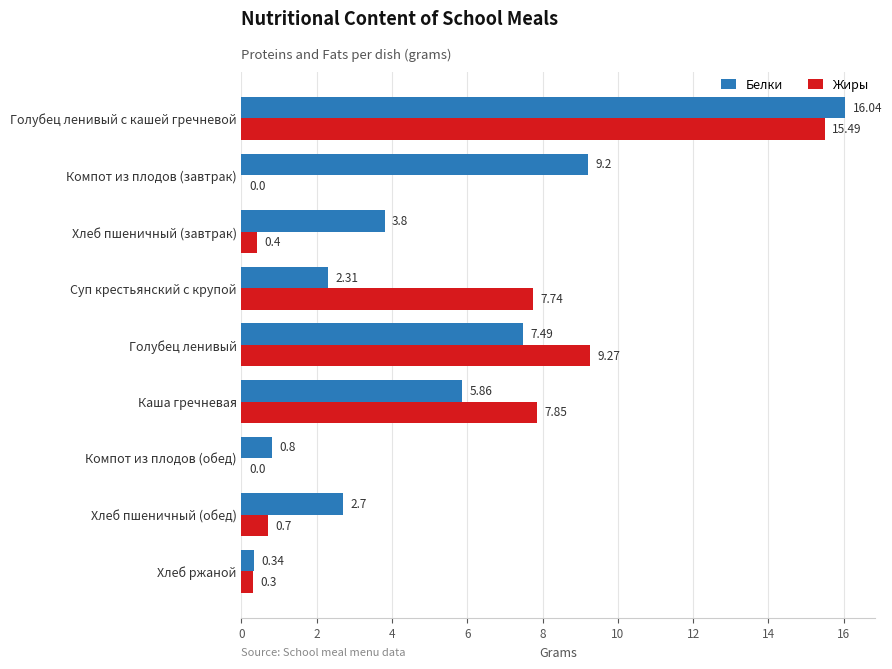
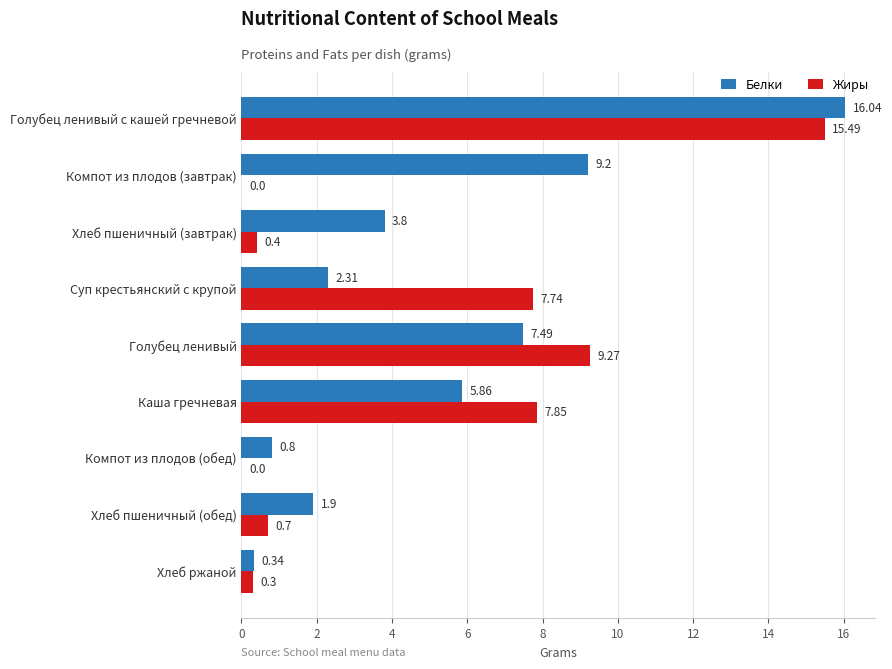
Белки, Хлеб пшеничный (обед): 2.7 -> 1.9
